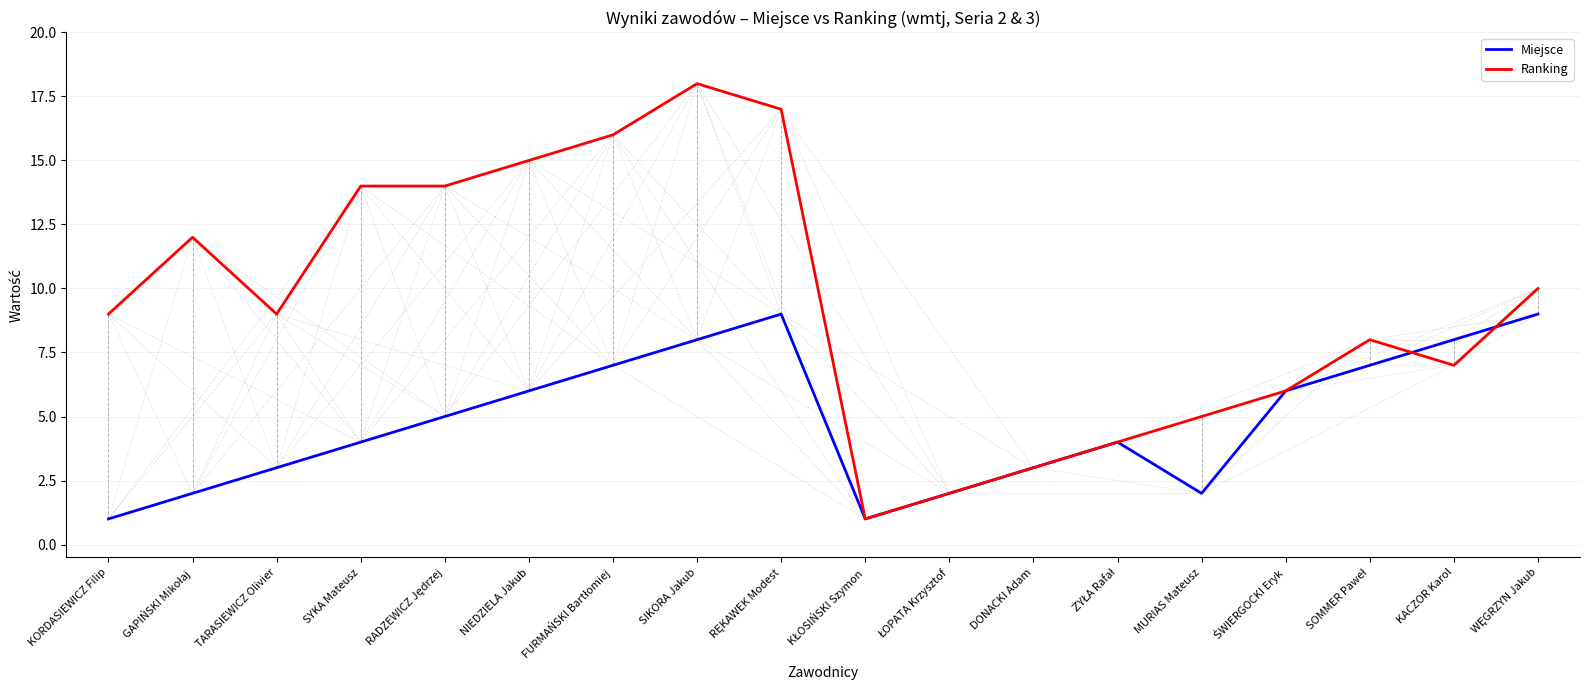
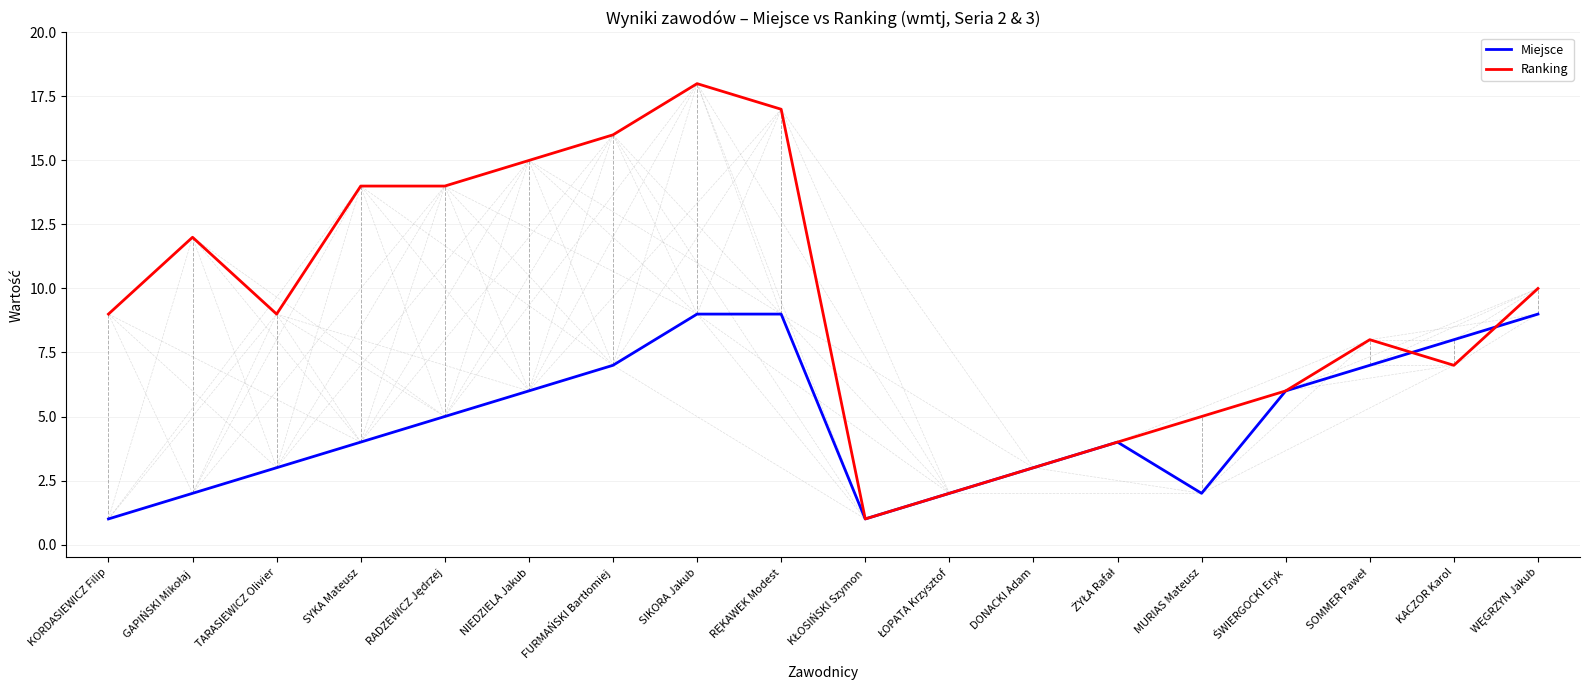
Miejsce, SIKORA Jakub: 8 -> 9
